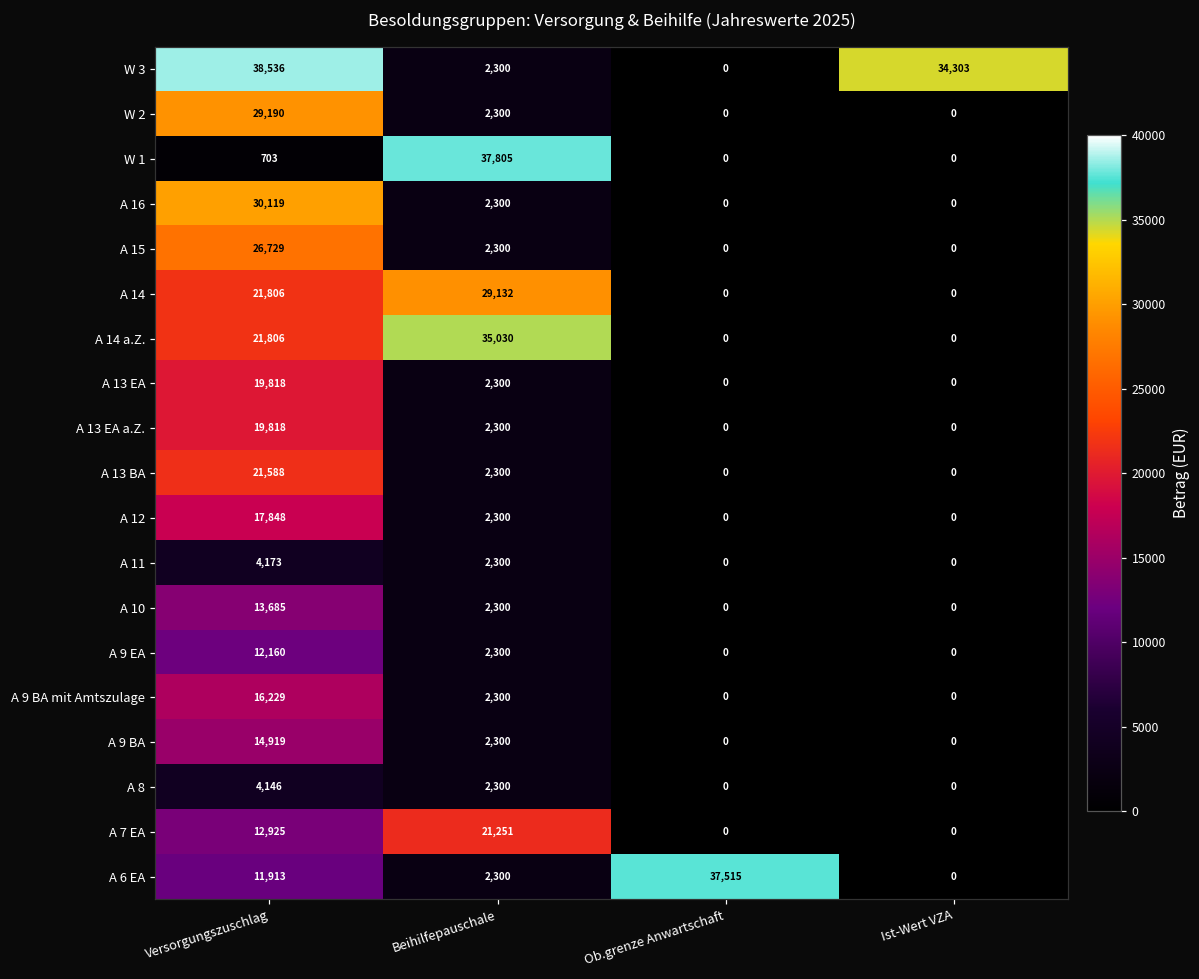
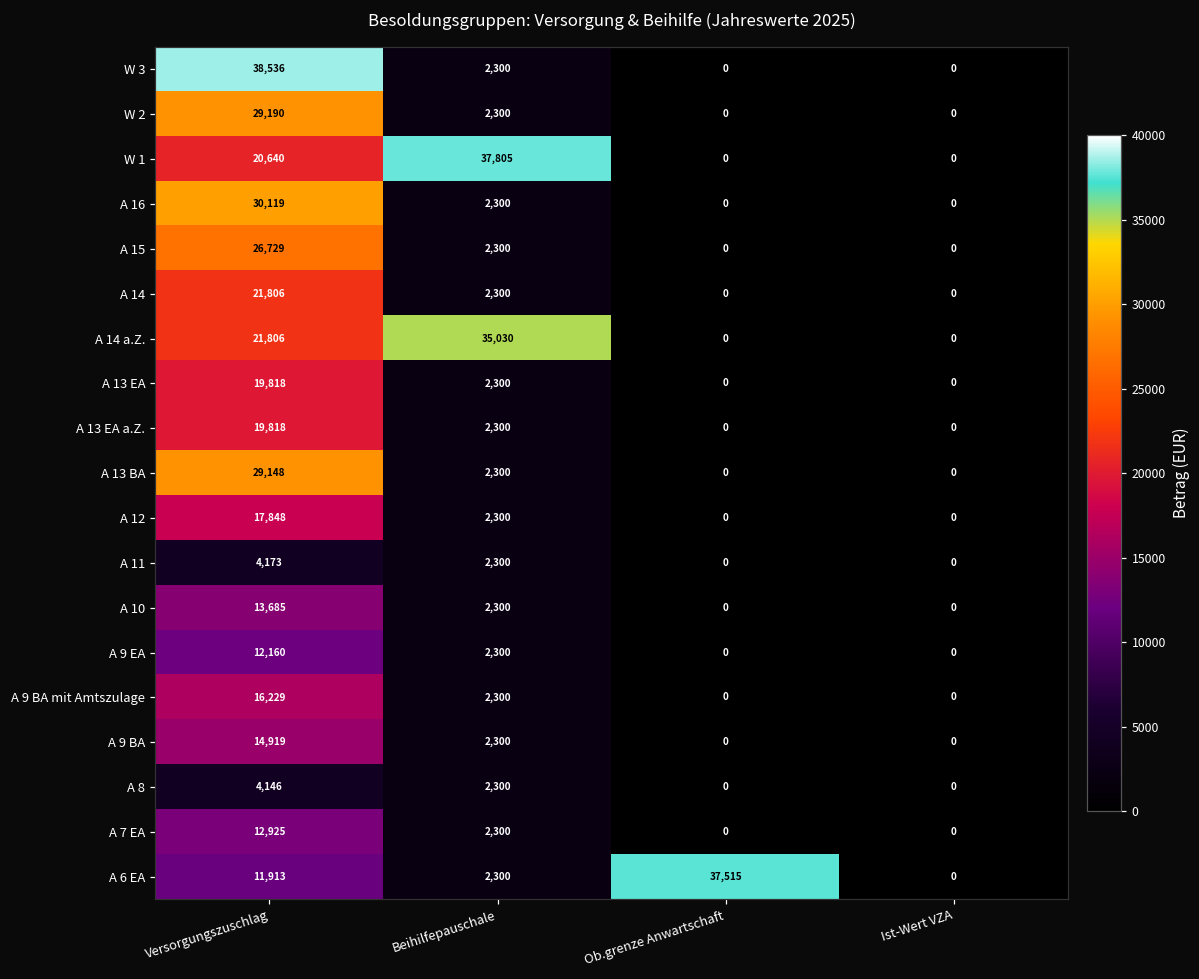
W 3, Ist-Wert VZA: 34,303 -> 0
W 1, Versorgungszuschlag: 703 -> 20,640
A 14, Beihilfepauschale: 29,132 -> 2,300
A 13 BA, Versorgungszuschlag: 21,588 -> 29,148
A 7 EA, Beihilfepauschale: 21,251 -> 2,300
